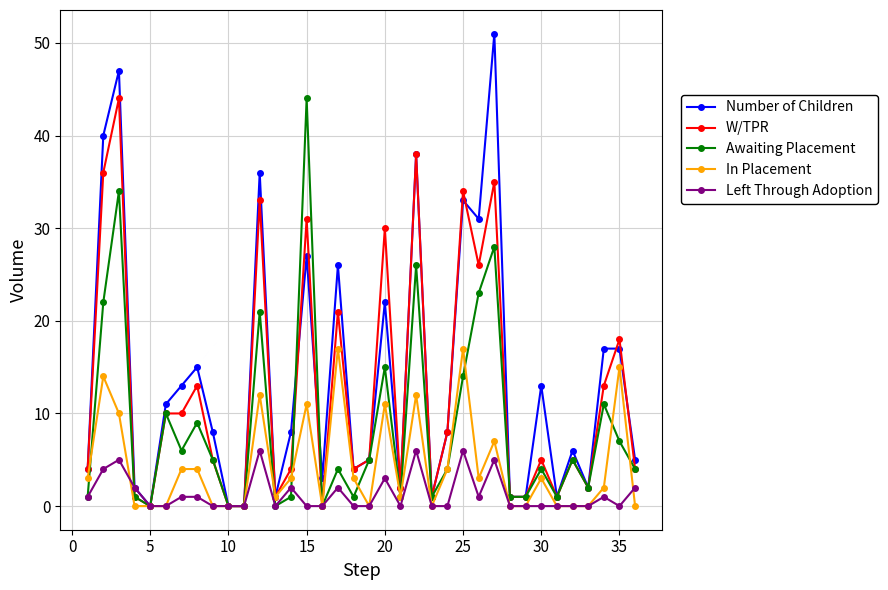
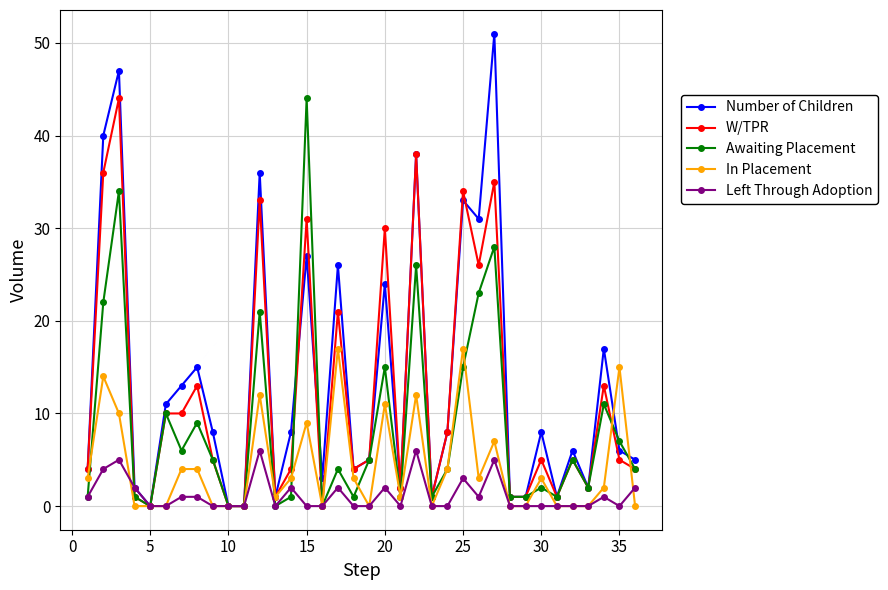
In Placement, 15: 11 -> 9
Number of Children, 20: 22 -> 24
Left Through Adoption, 20: 3 -> 2
Awaiting Placement, 25: 14 -> 15
Left Through Adoption, 25: 6 -> 3
Number of Children, 30: 13 -> 8
Awaiting Placement, 30: 4 -> 2
Number of Children, 35: 17 -> 6
W/TPR, 35: 18 -> 5
